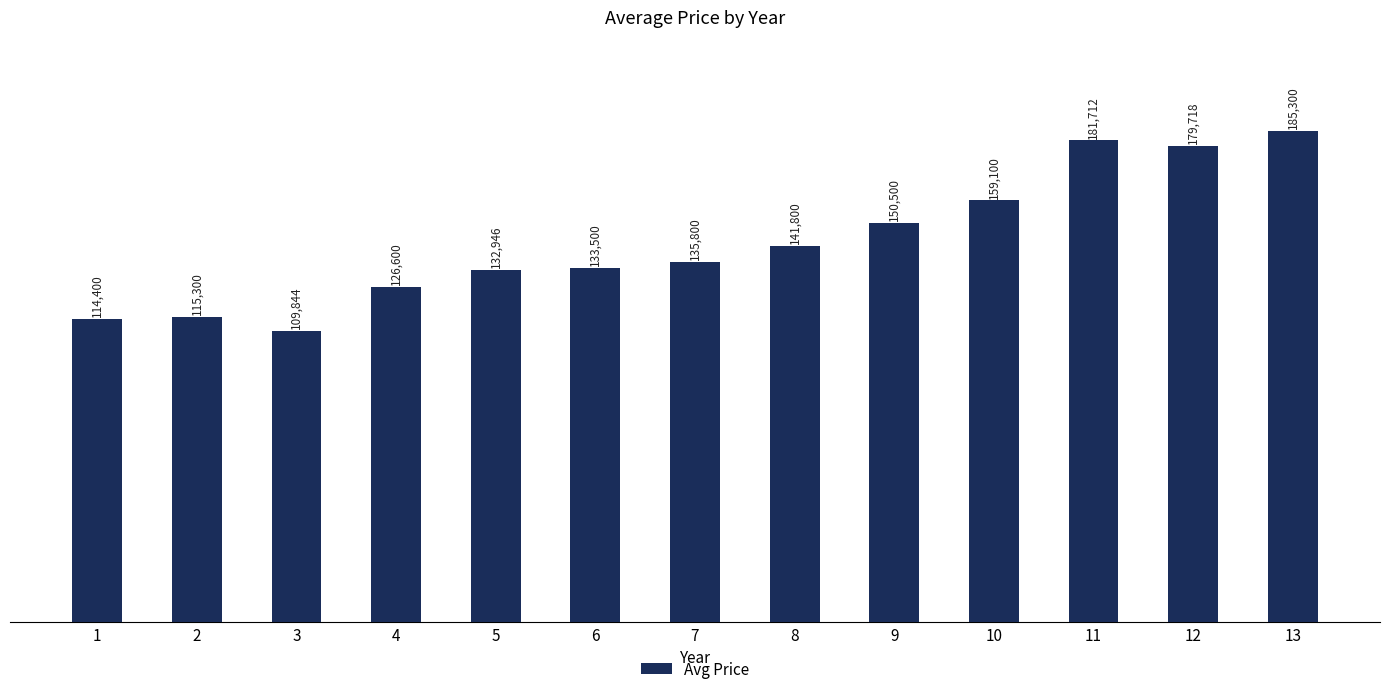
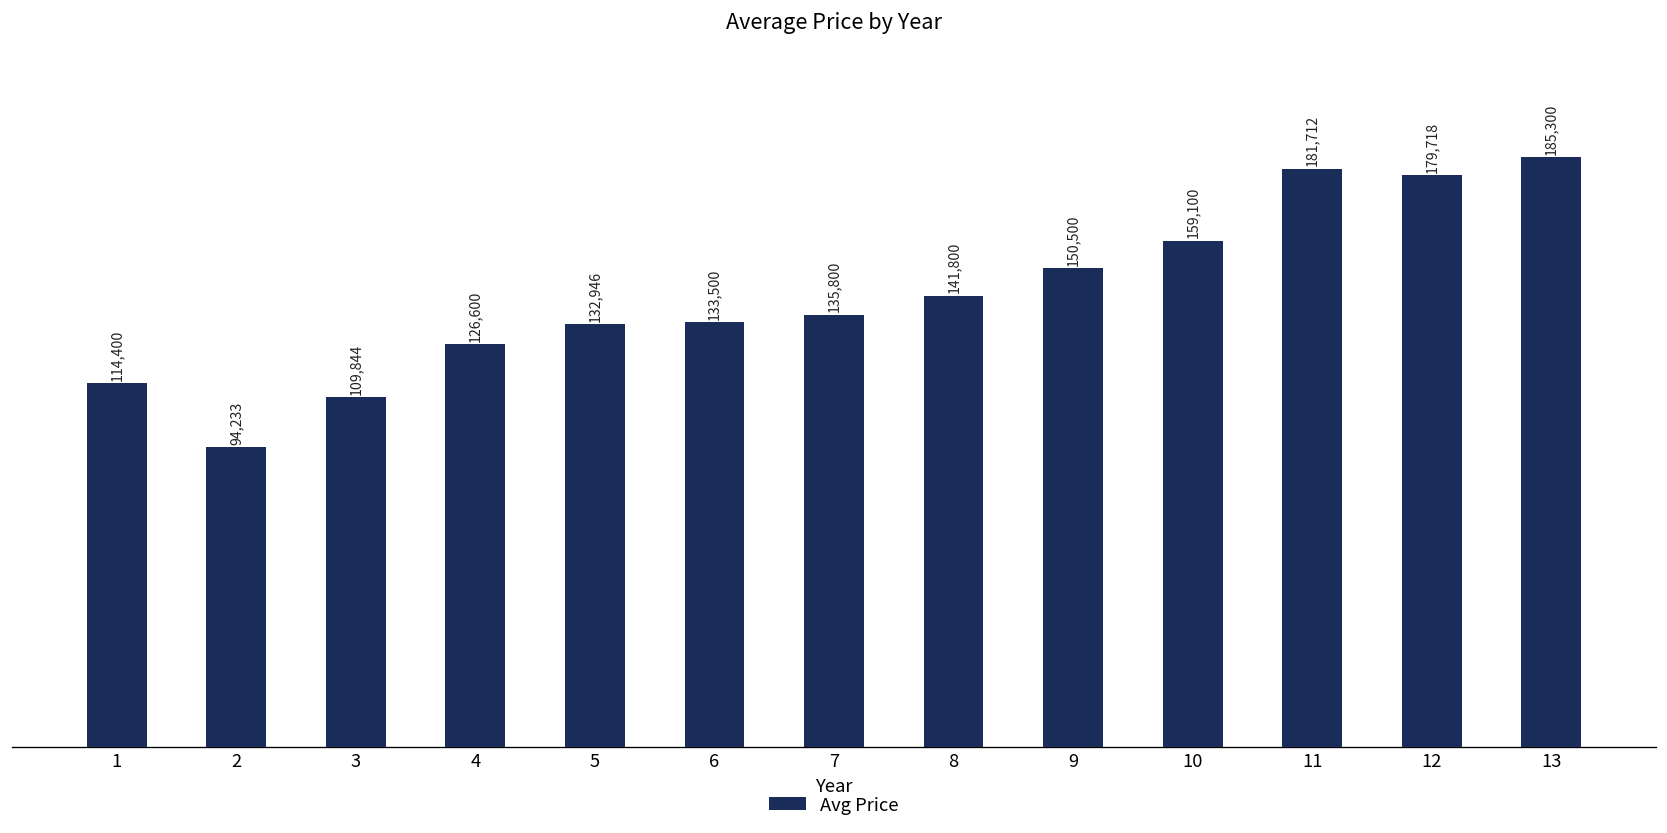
2: 115,300 -> 94,233
